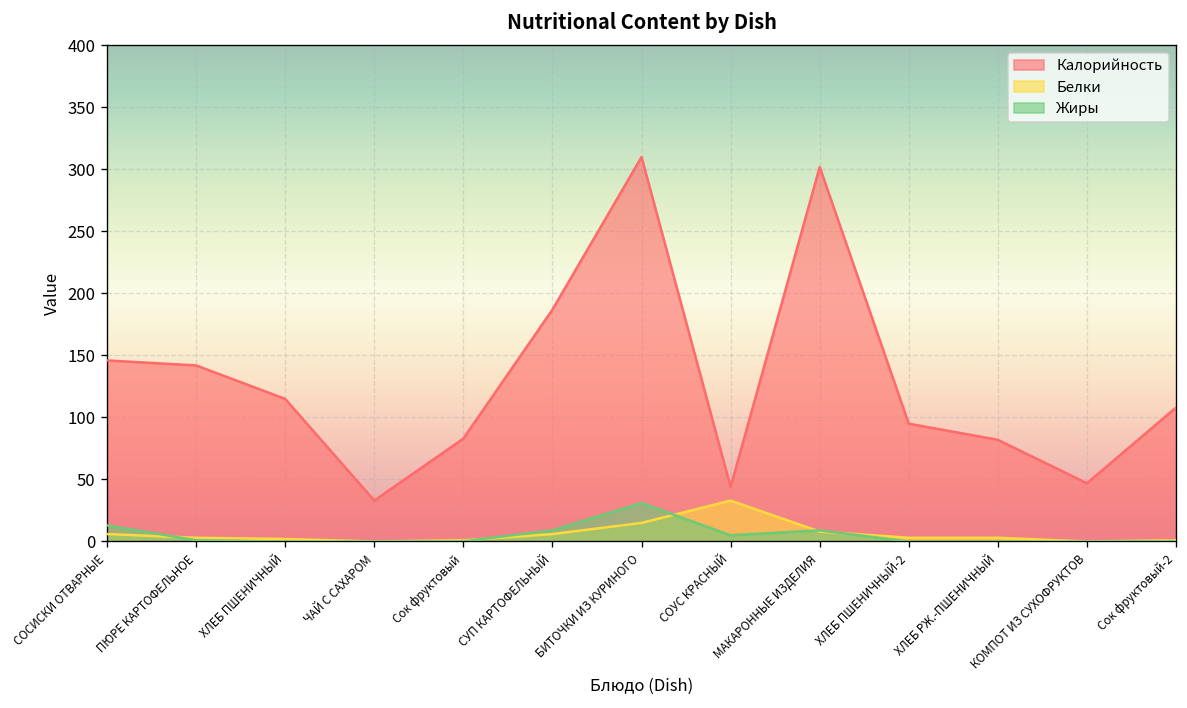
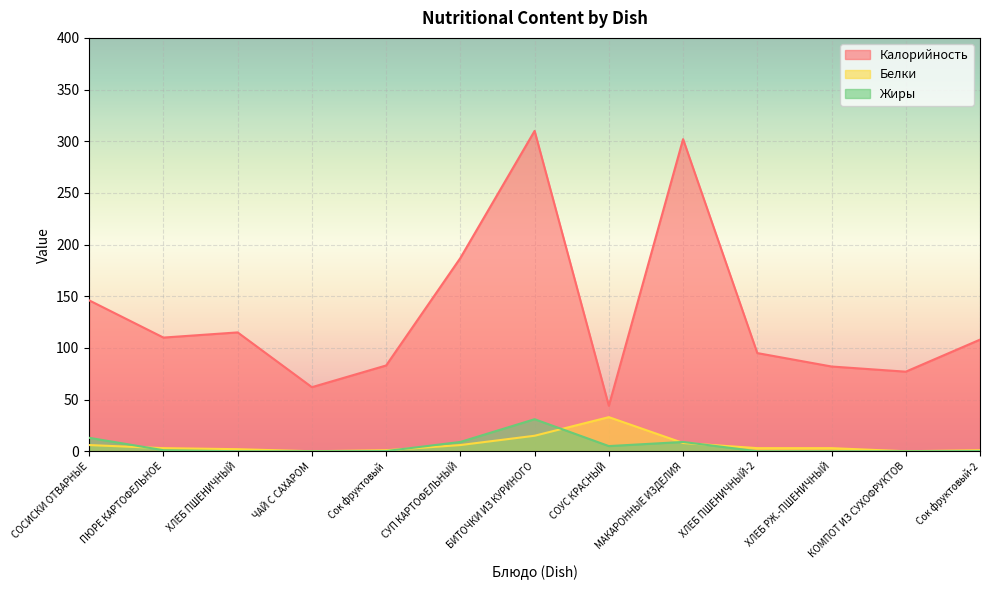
Калорийность, ПЮРЕ КАРТОФЕЛЬНОЕ: 142 -> 110
Калорийность, ЧАЙ С САХАРОМ: 33 -> 62
Калорийность, КОМПОТ ИЗ СУХОФРУКТОВ: 47 -> 77
